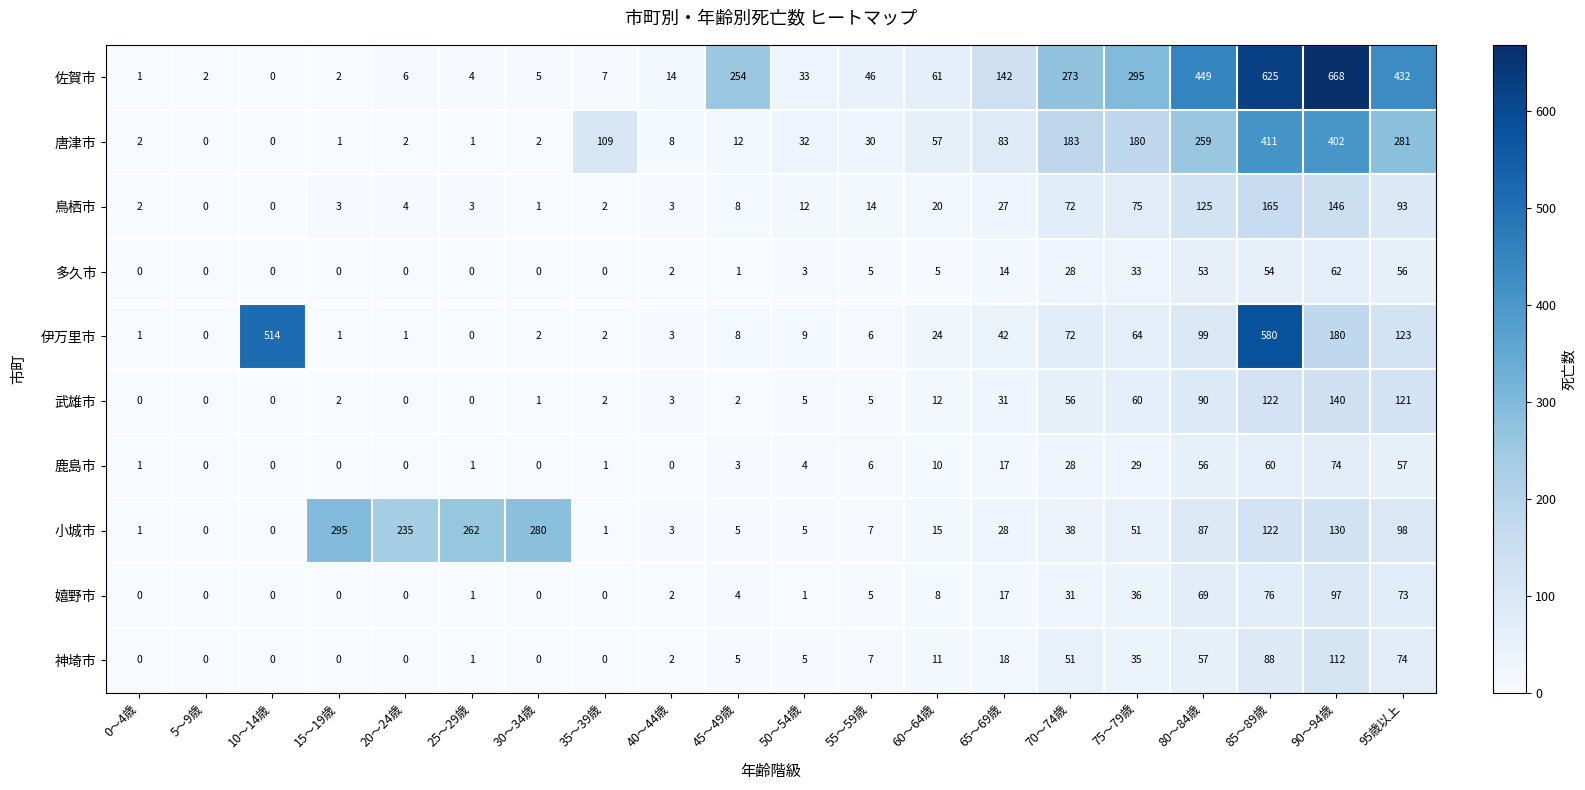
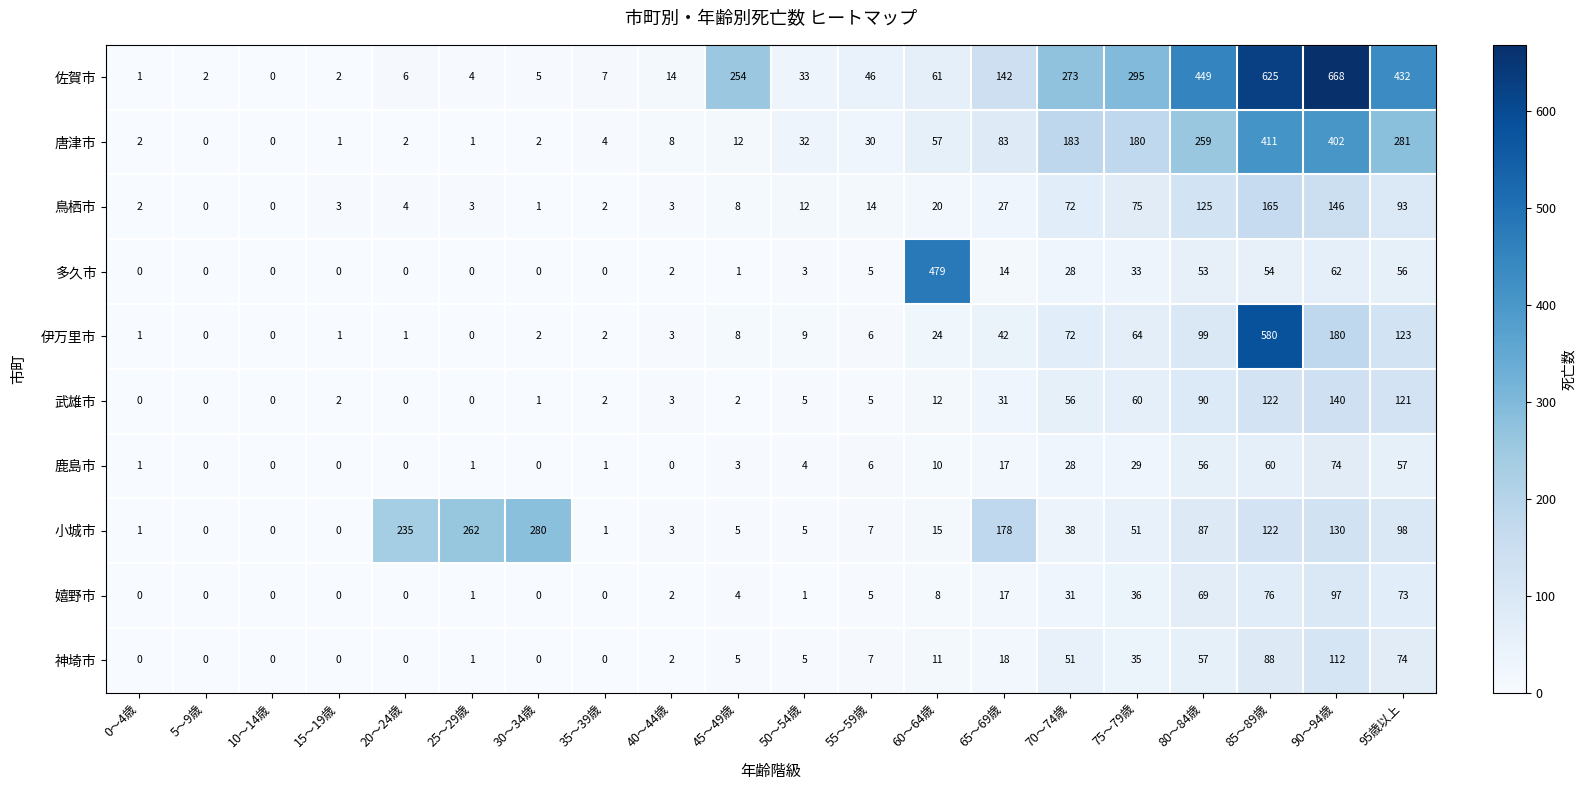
唐津市, 35～39歳: 109 -> 4
多久市, 60～64歳: 5 -> 479
伊万里市, 10～14歳: 514 -> 0
小城市, 15～19歳: 295 -> 0
小城市, 65～69歳: 28 -> 178
